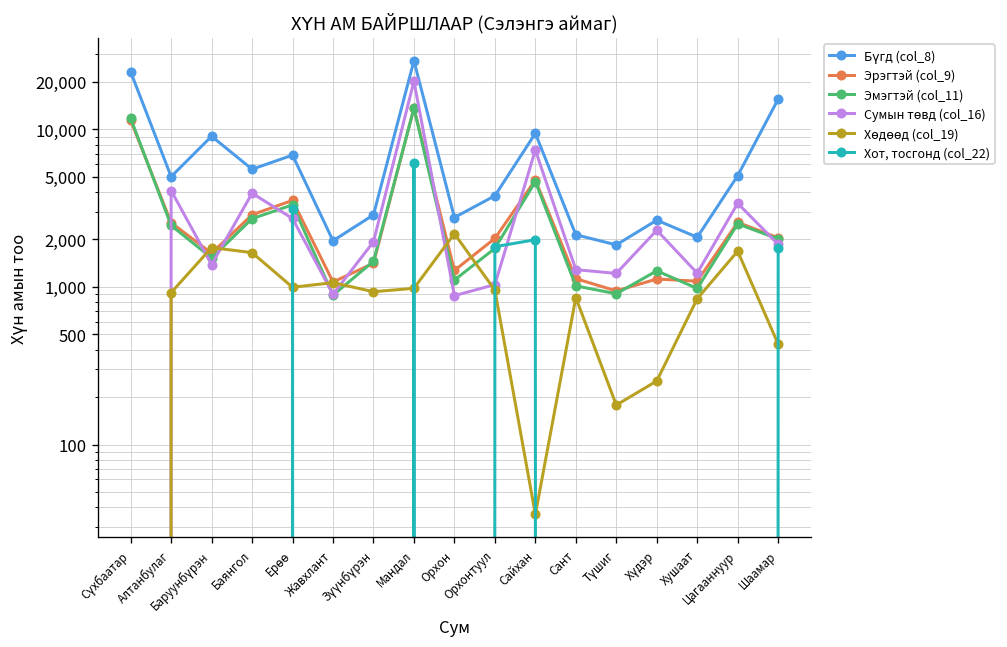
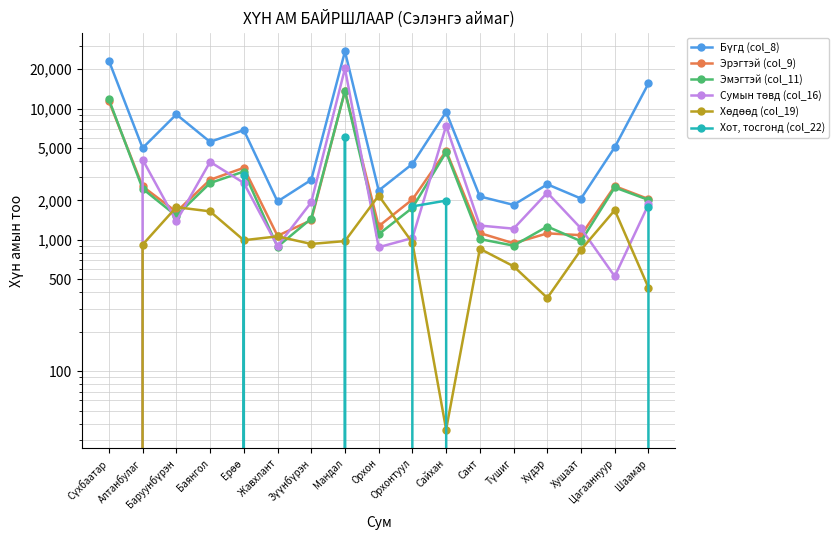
Бүгд (col_8), Орхон: 2,800 -> 2,400
Хөдөөд (col_19), Түшиг: 180 -> 600
Хөдөөд (col_19), Хүдэр: 250 -> 360
Сумын төвд (col_16), Цагааннуур: 3,400 -> 530
